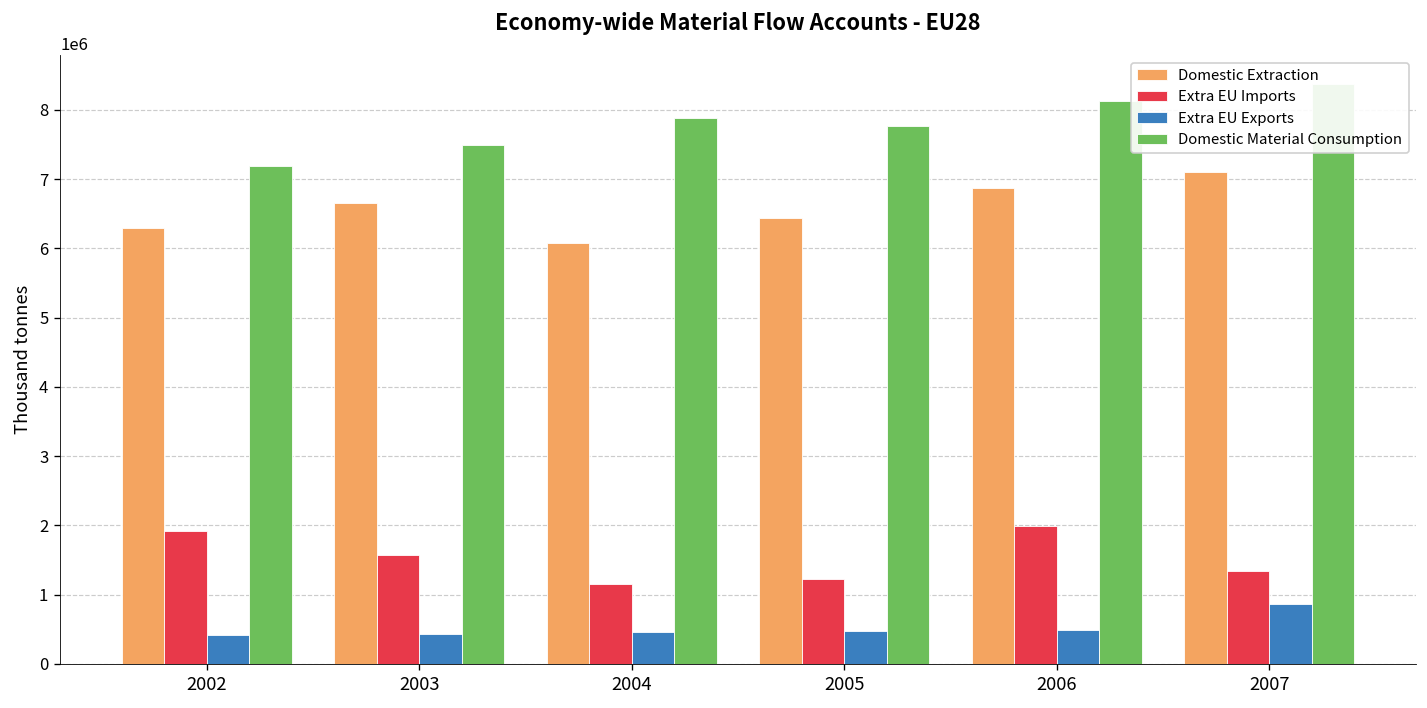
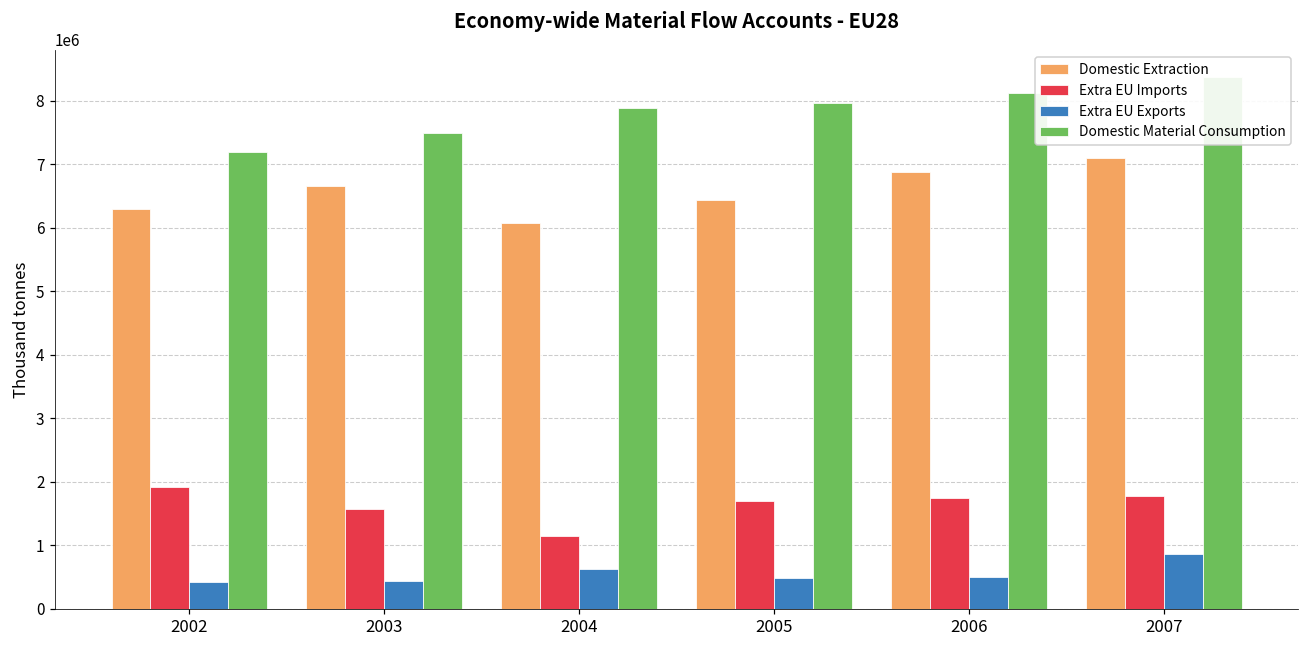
Extra EU Exports, 2004: 500000 -> 600000
Extra EU Imports, 2005: 1200000 -> 1700000
Domestic Material Consumption, 2005: 7800000 -> 8000000
Extra EU Imports, 2006: 2000000 -> 1700000
Extra EU Imports, 2007: 1300000 -> 1800000
